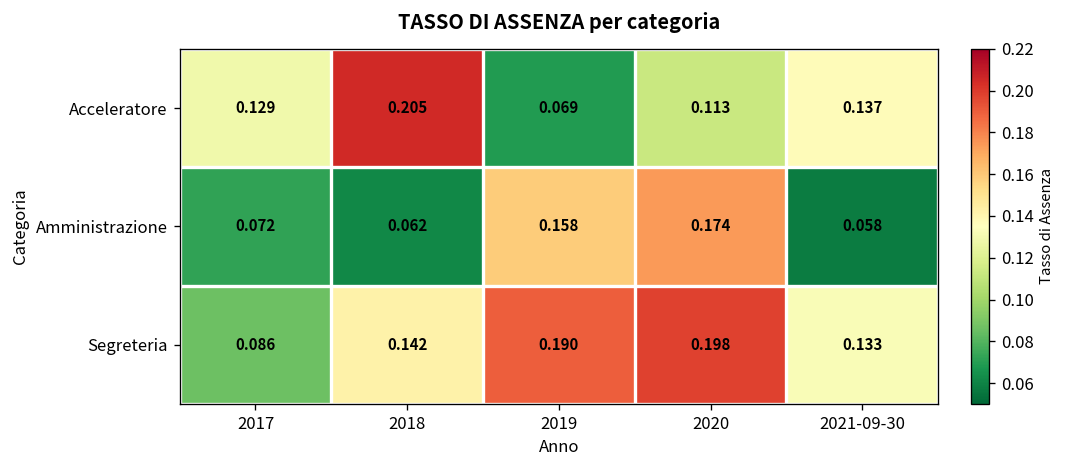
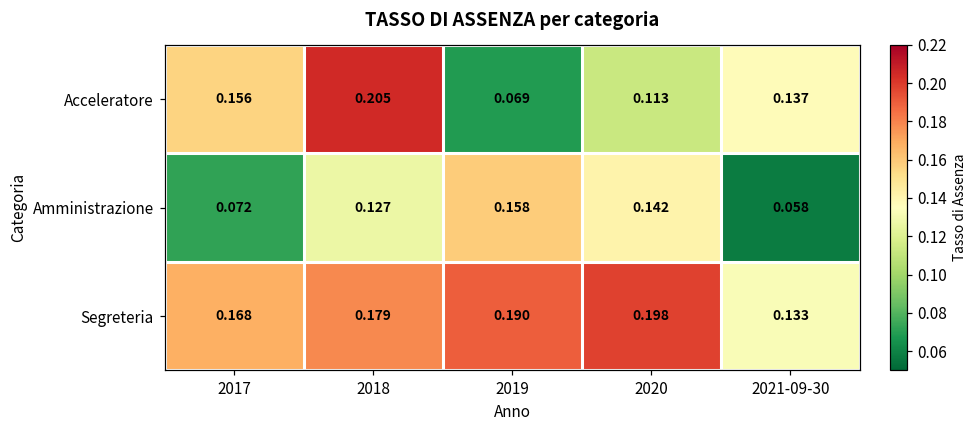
Acceleratore, 2017: 0.129 -> 0.156
Amministrazione, 2018: 0.062 -> 0.127
Amministrazione, 2020: 0.174 -> 0.142
Segreteria, 2017: 0.086 -> 0.168
Segreteria, 2018: 0.142 -> 0.179
